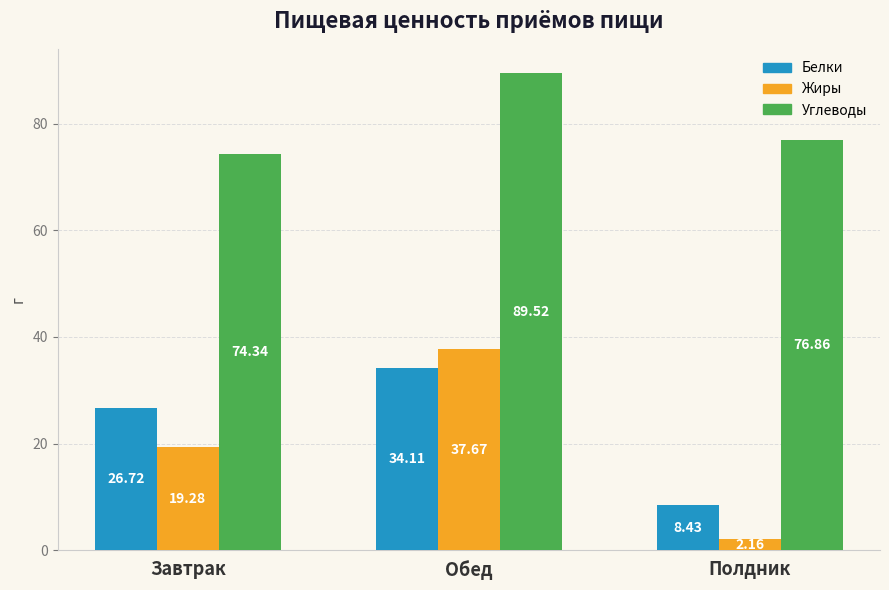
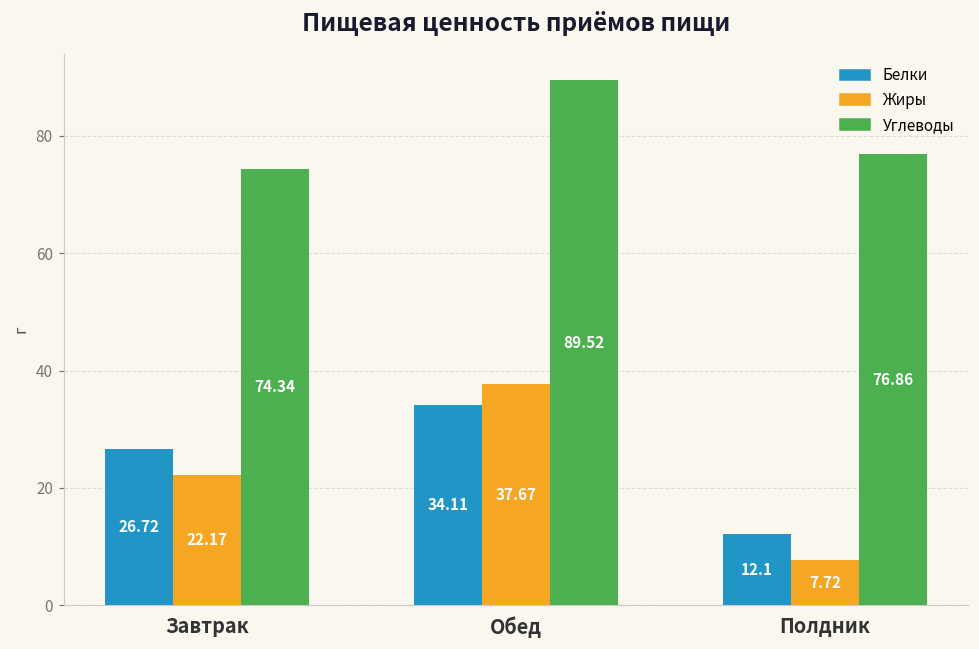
Жиры, Завтрак: 19.28 -> 22.17
Белки, Полдник: 8.43 -> 12.1
Жиры, Полдник: 2.16 -> 7.72
